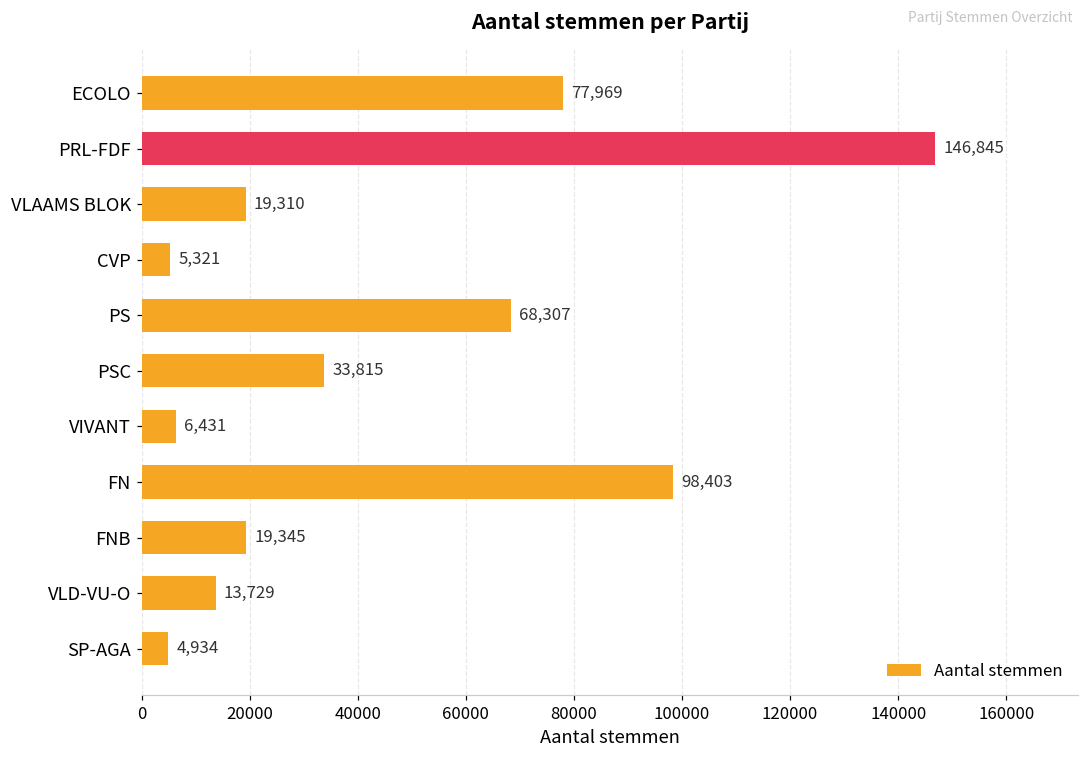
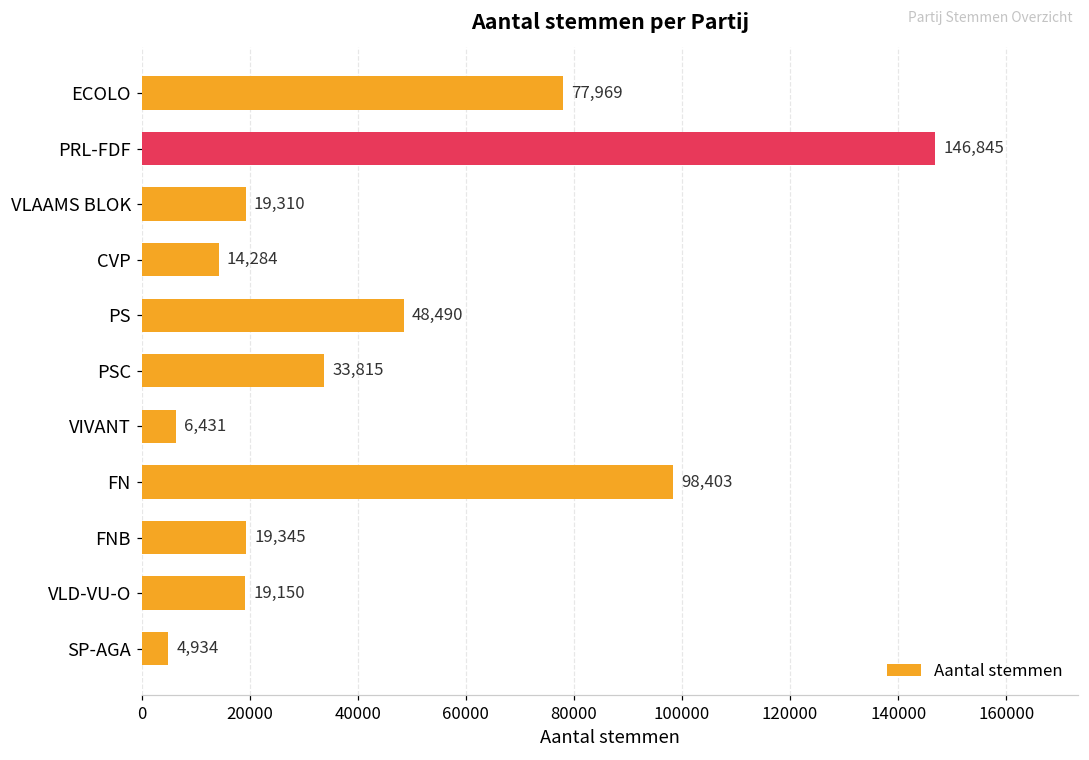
CVP: 5,321 -> 14,284
PS: 68,307 -> 48,490
VLD-VU-O: 13,729 -> 19,150
